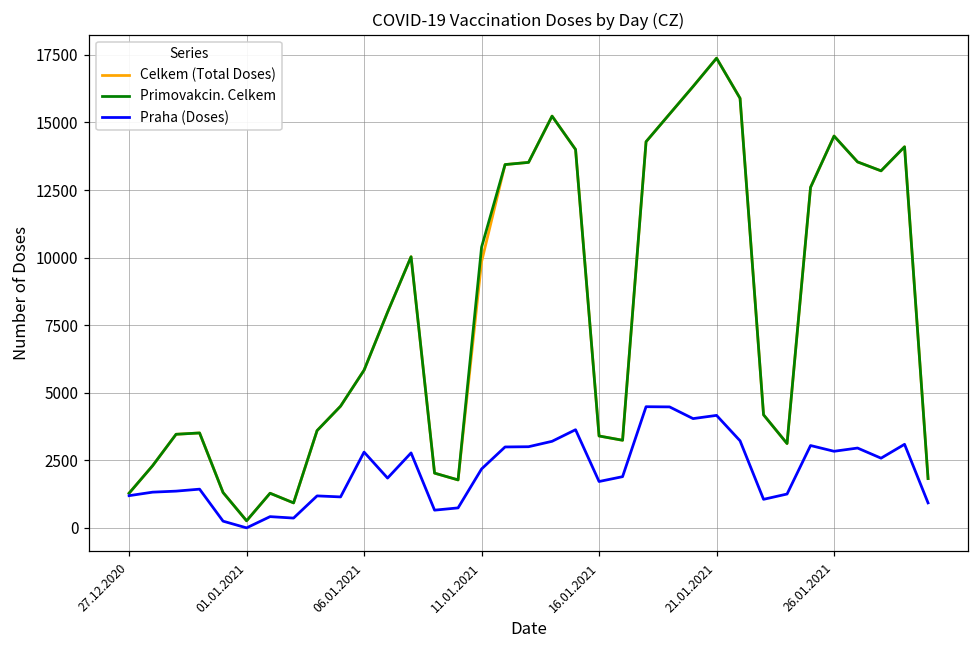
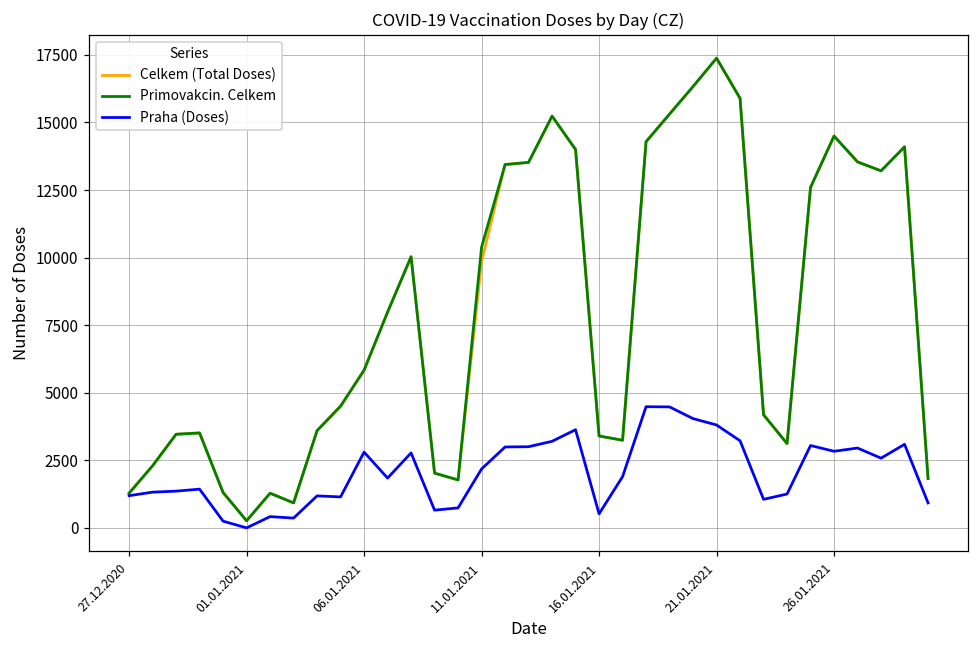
Praha (Doses), 16.01.2021: 1700 -> 500
Praha (Doses), 21.01.2021: 4200 -> 3800
